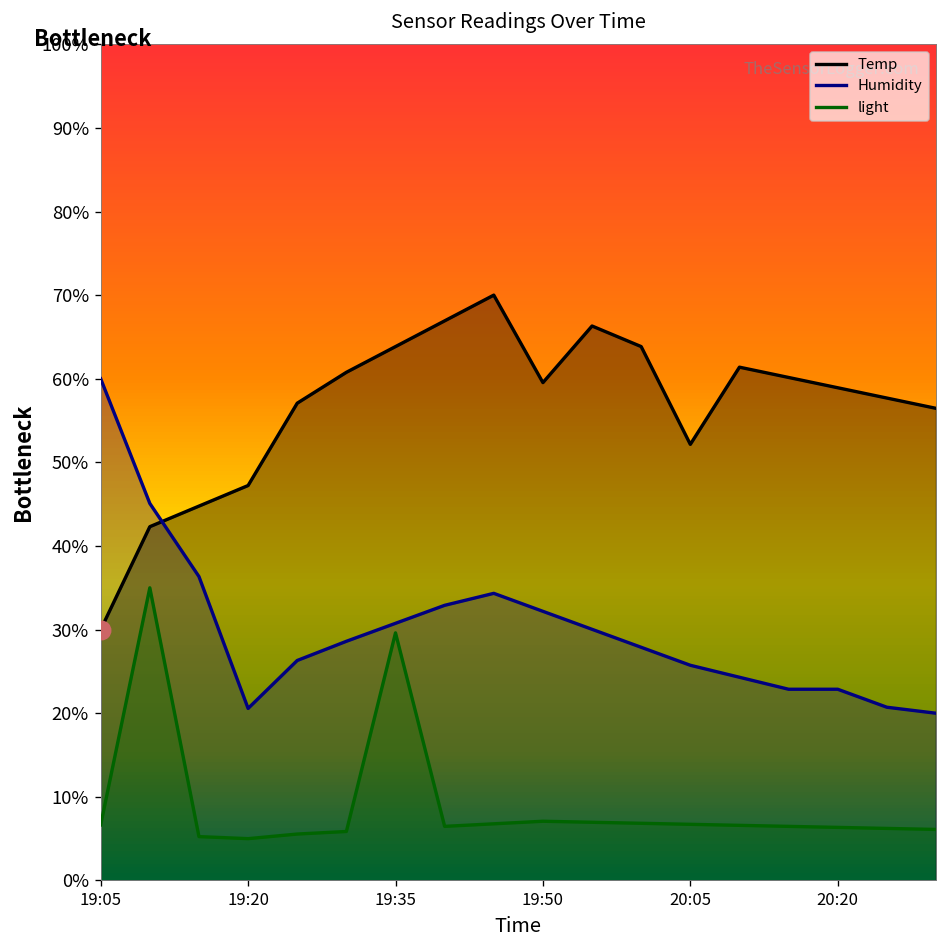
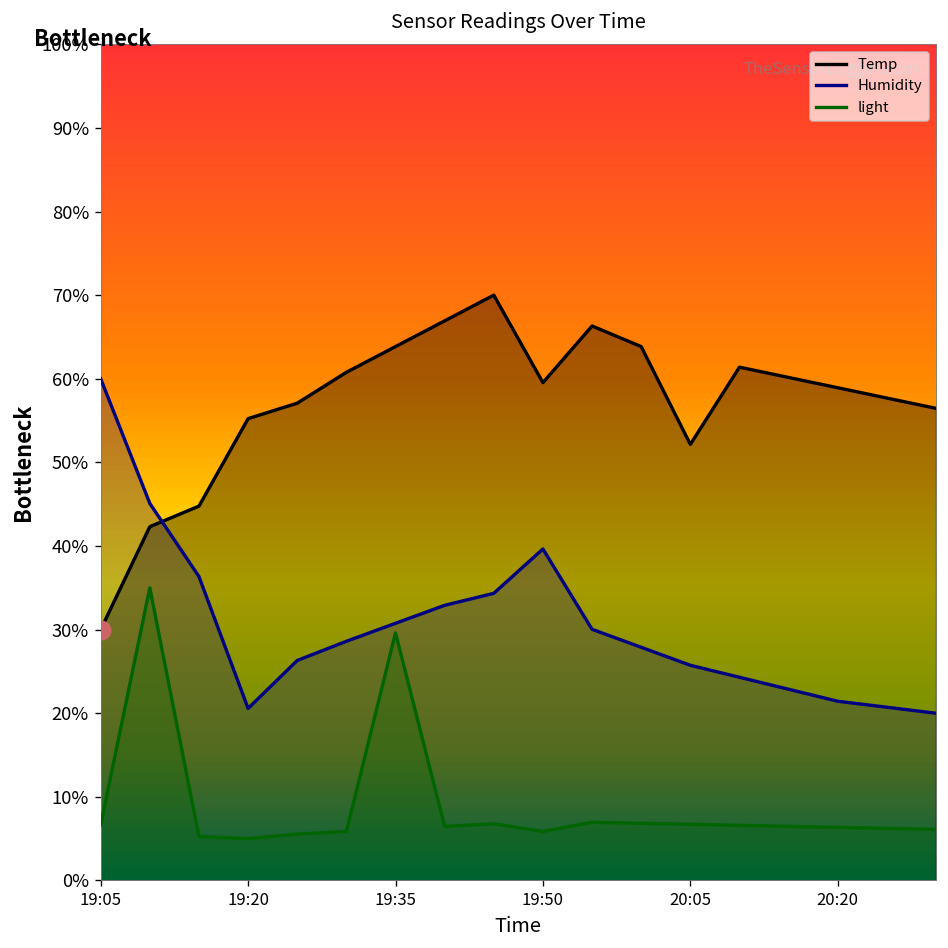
Temp, 19:20: 47% -> 55%
Humidity, 19:50: 32% -> 40%
light, 19:50: 7% -> 6%
Humidity, 20:20: 23% -> 21%
